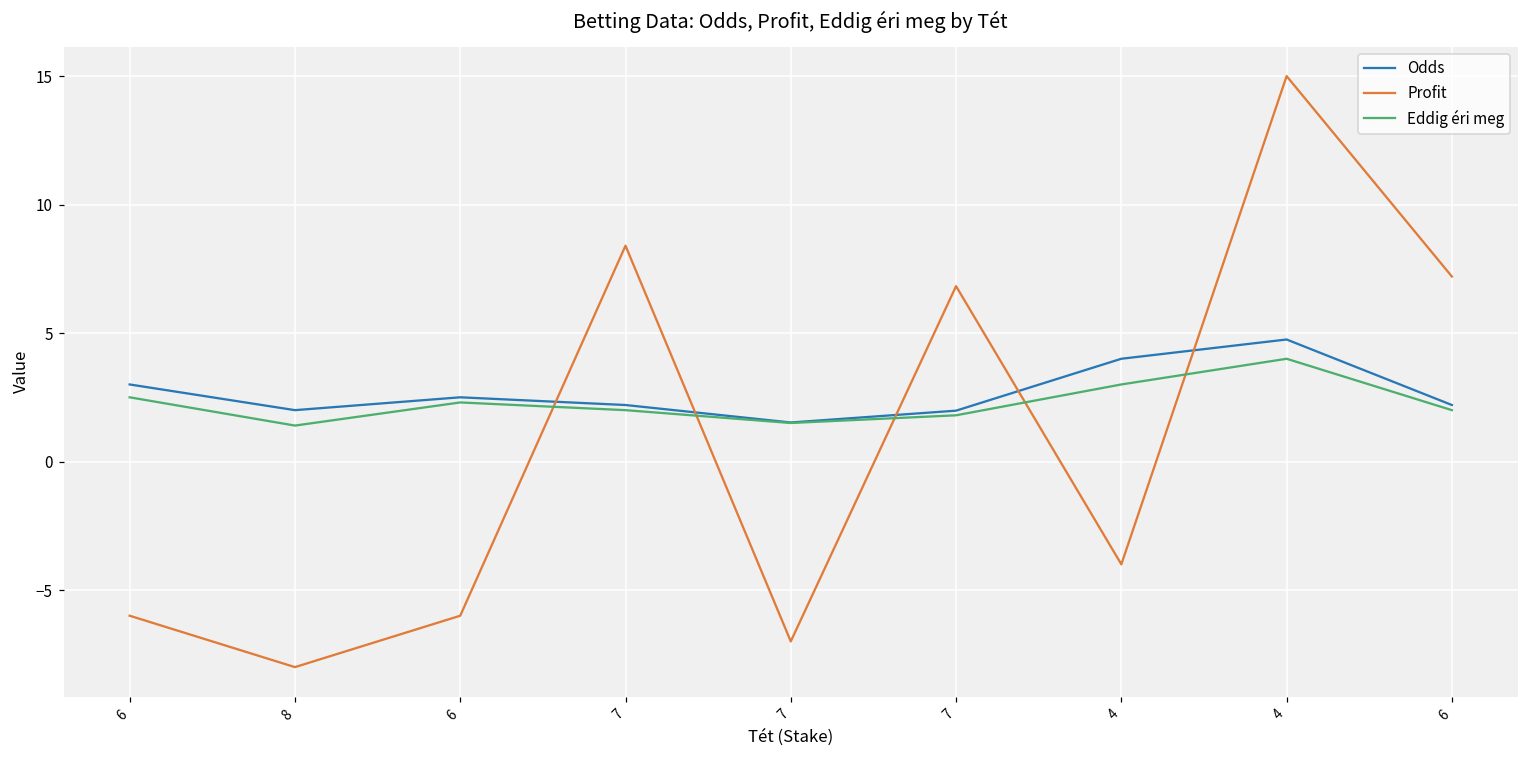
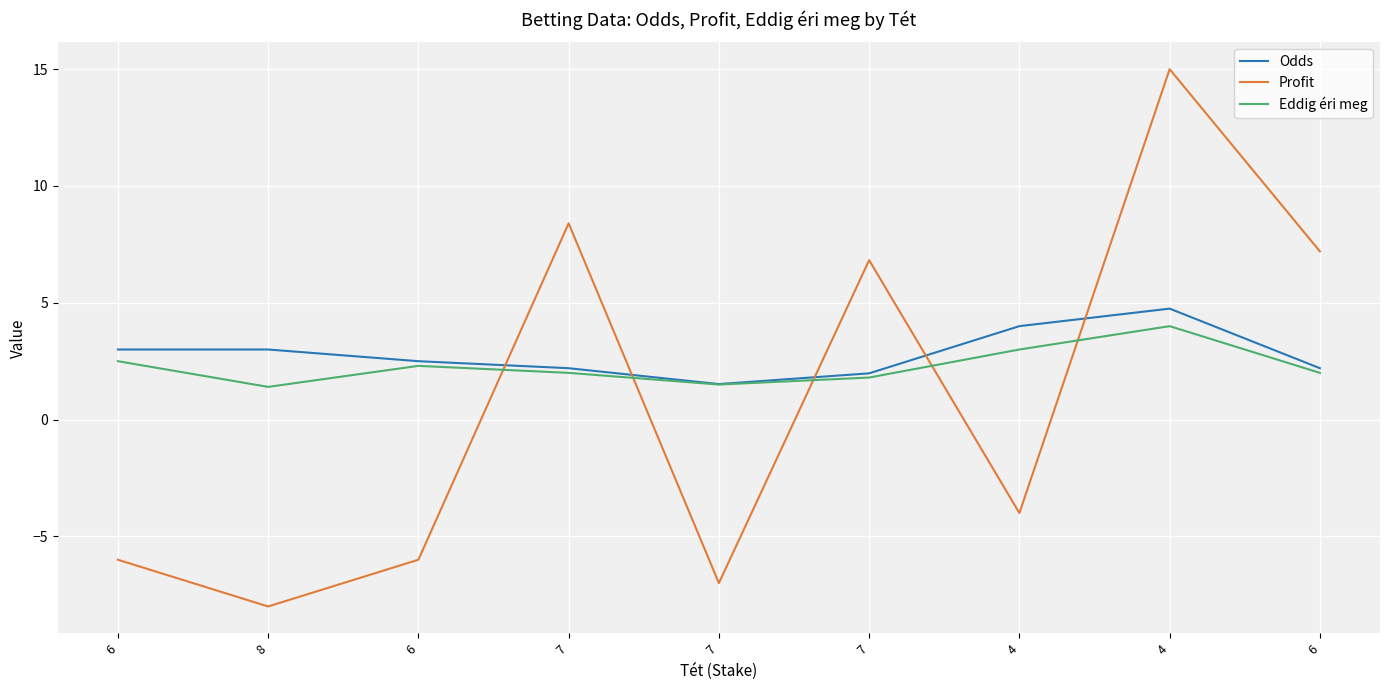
Odds, 8: 2 -> 3
